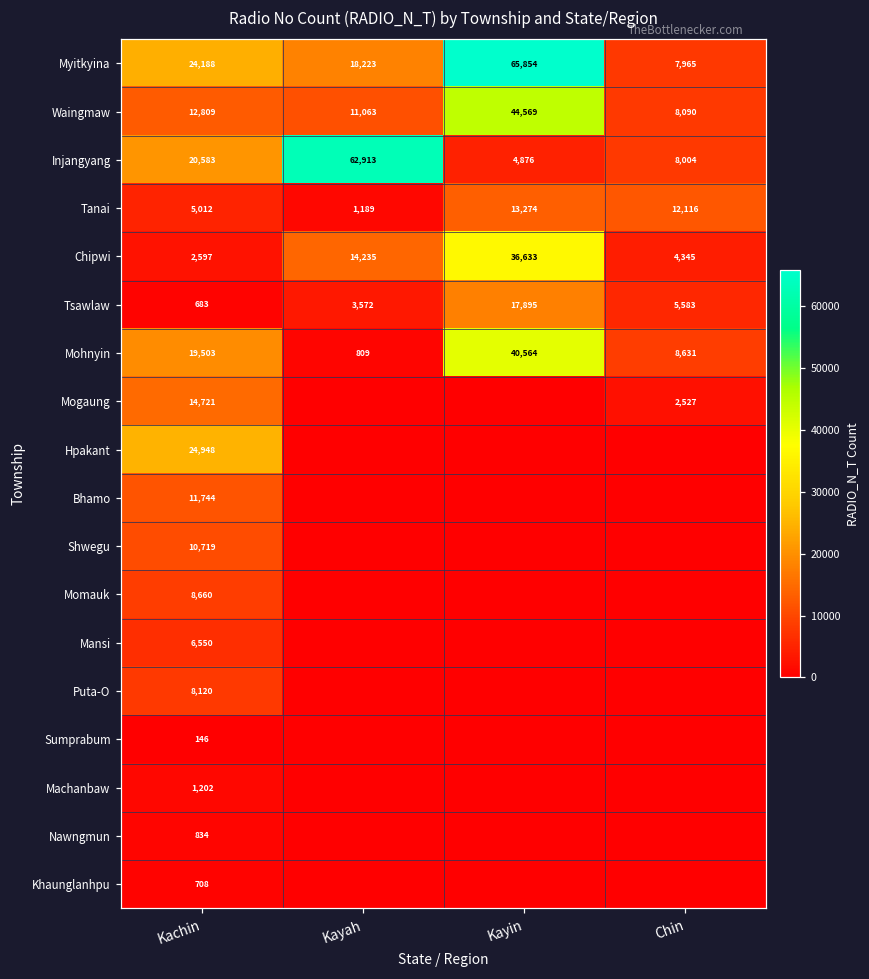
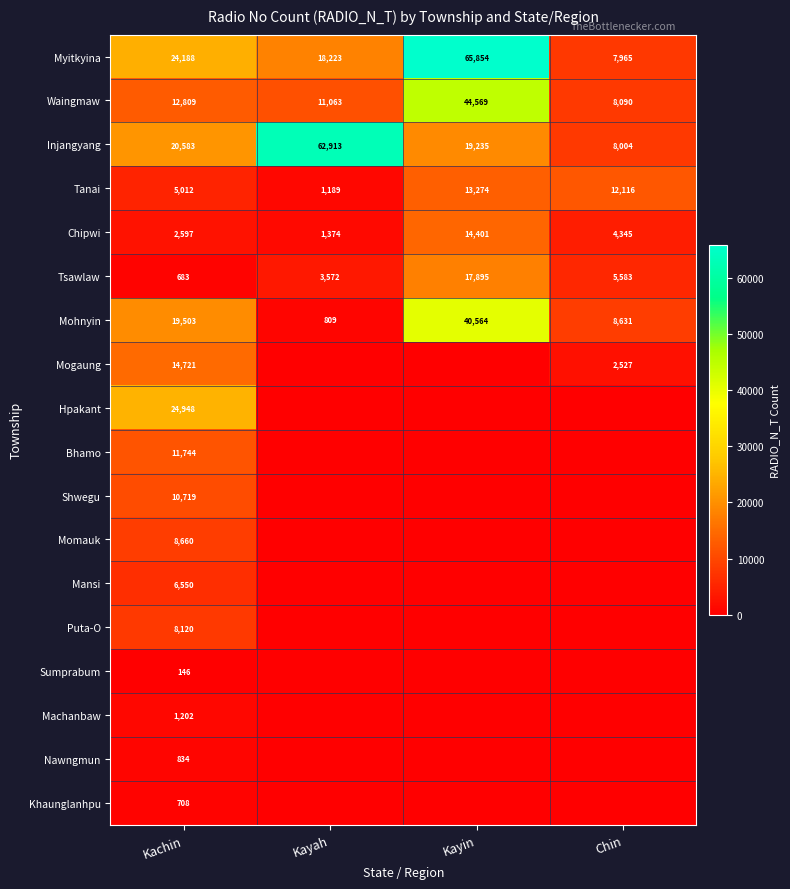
Injangyang, Kayin: 4,876 -> 19,235
Chipwi, Kayah: 14,235 -> 1,374
Chipwi, Kayin: 36,633 -> 14,401
